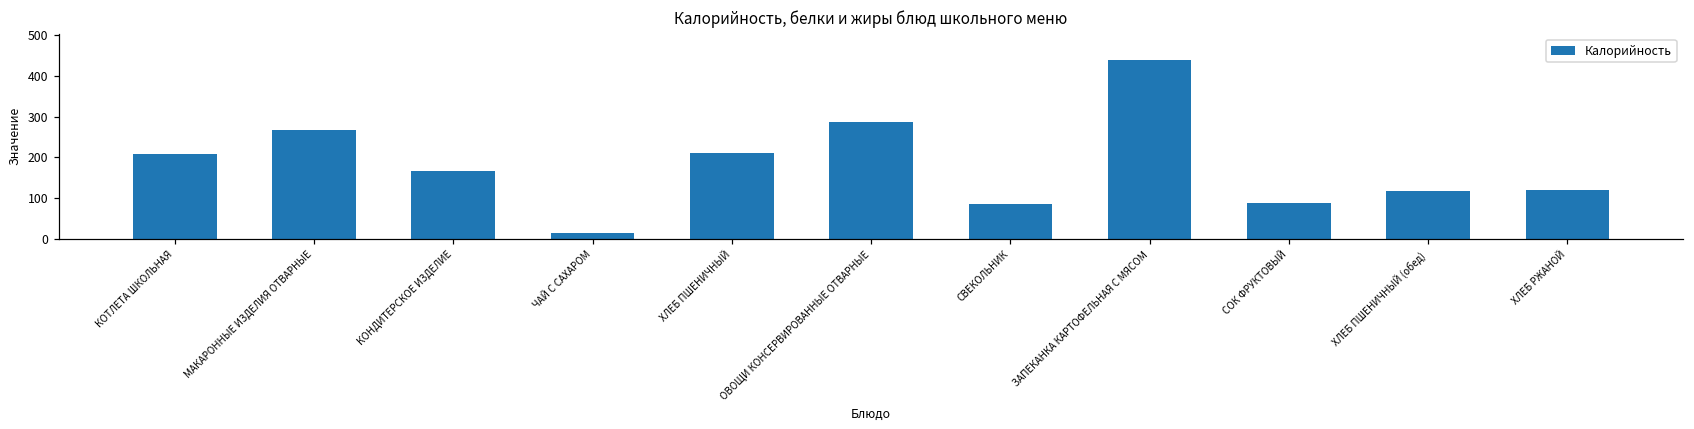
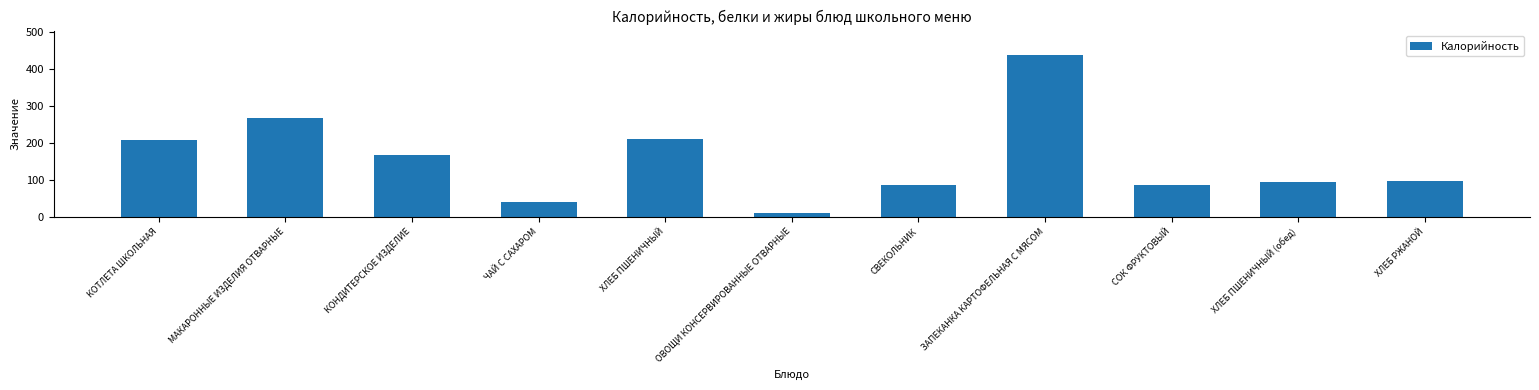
ЧАЙ С САХАРОМ: 10 -> 40
ОВОЩИ КОНСЕРВИРОВАННЫЕ ОТВАРНЫЕ: 290 -> 10
ХЛЕБ ПШЕНИЧНЫЙ (обед): 120 -> 90
ХЛЕБ РЖАНОЙ: 120 -> 100
